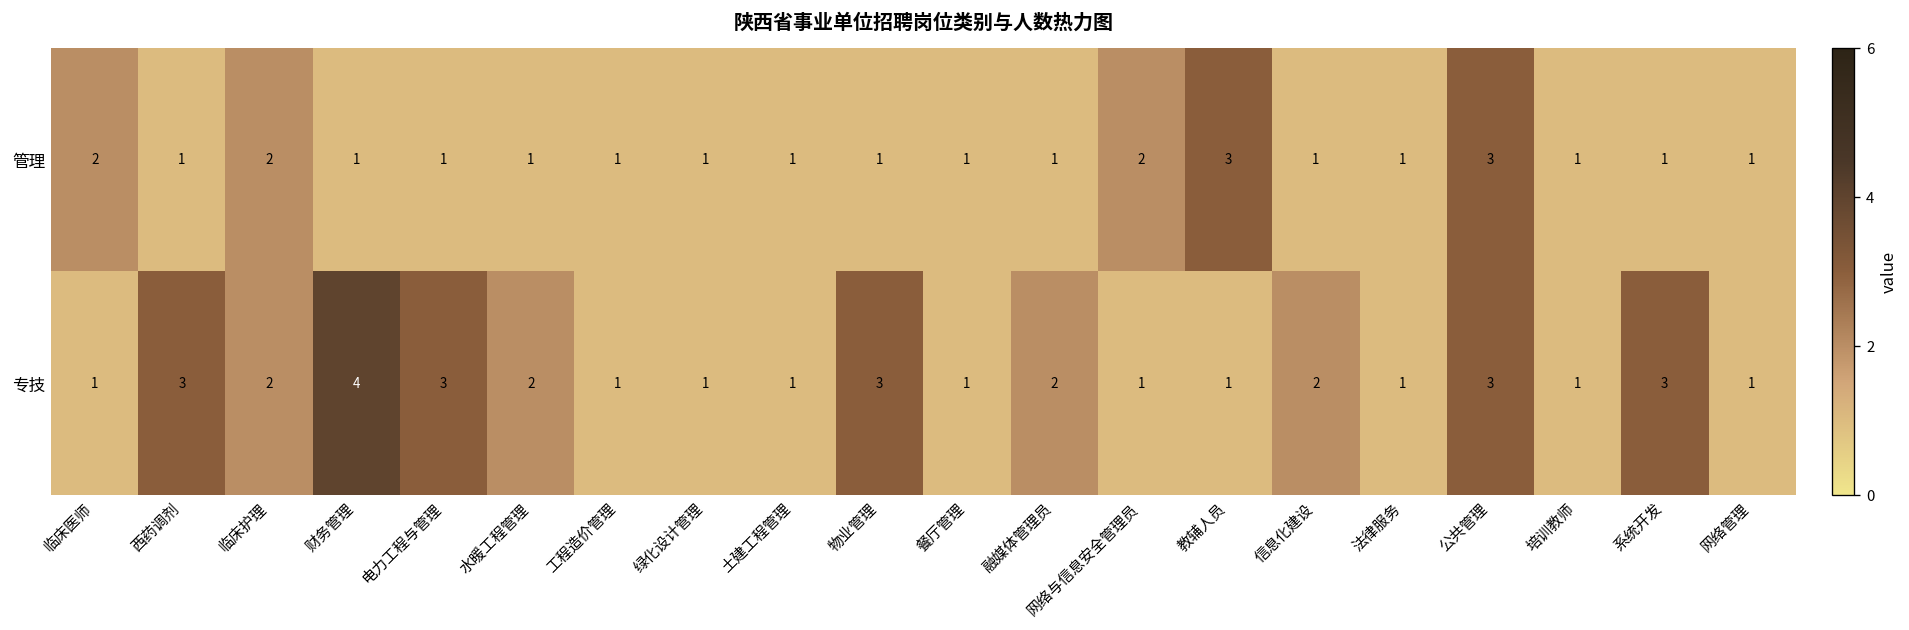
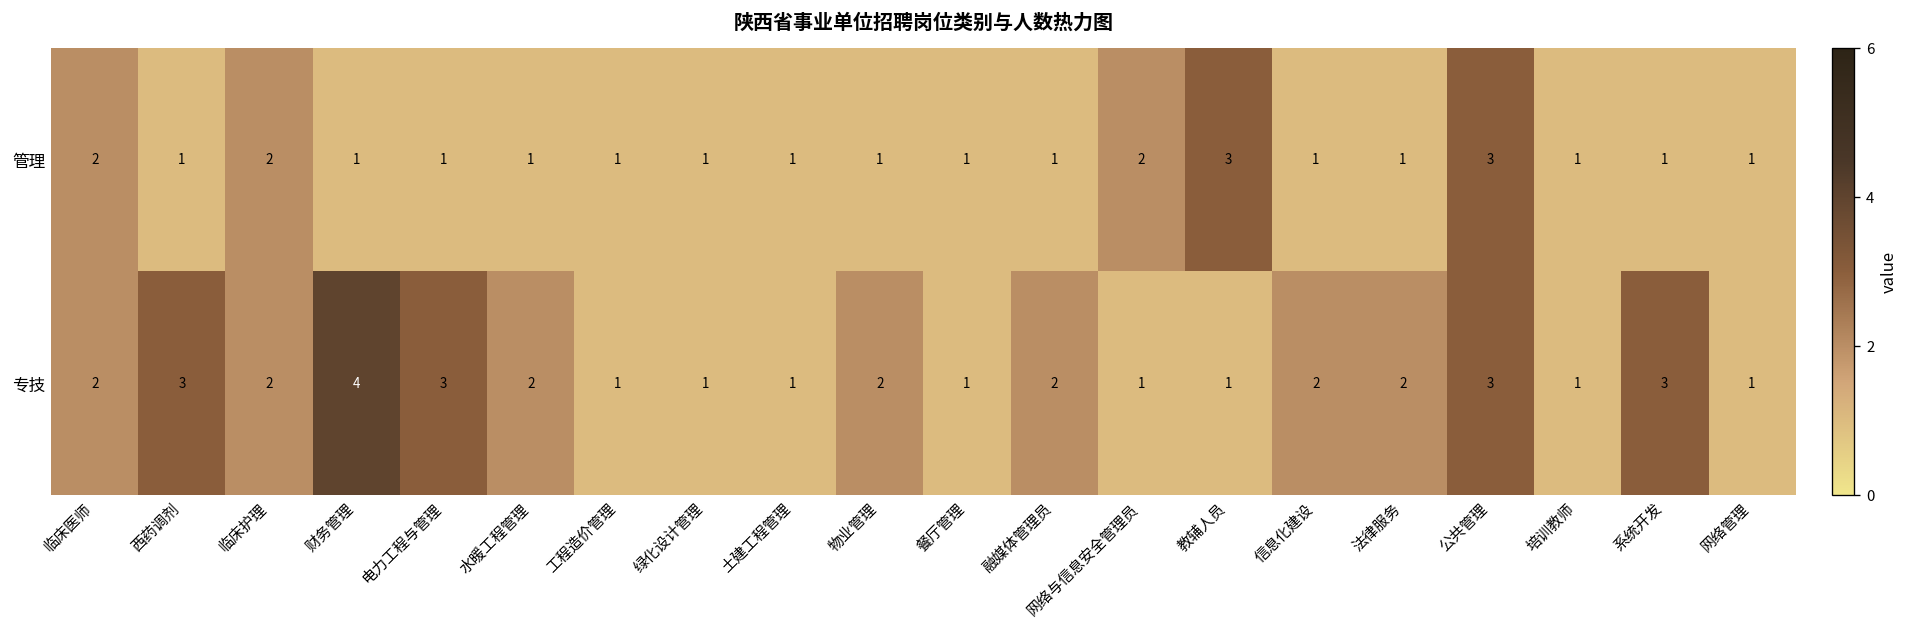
专技, 临床医师: 1 -> 2
专技, 物业管理: 3 -> 2
专技, 法律服务: 1 -> 2
